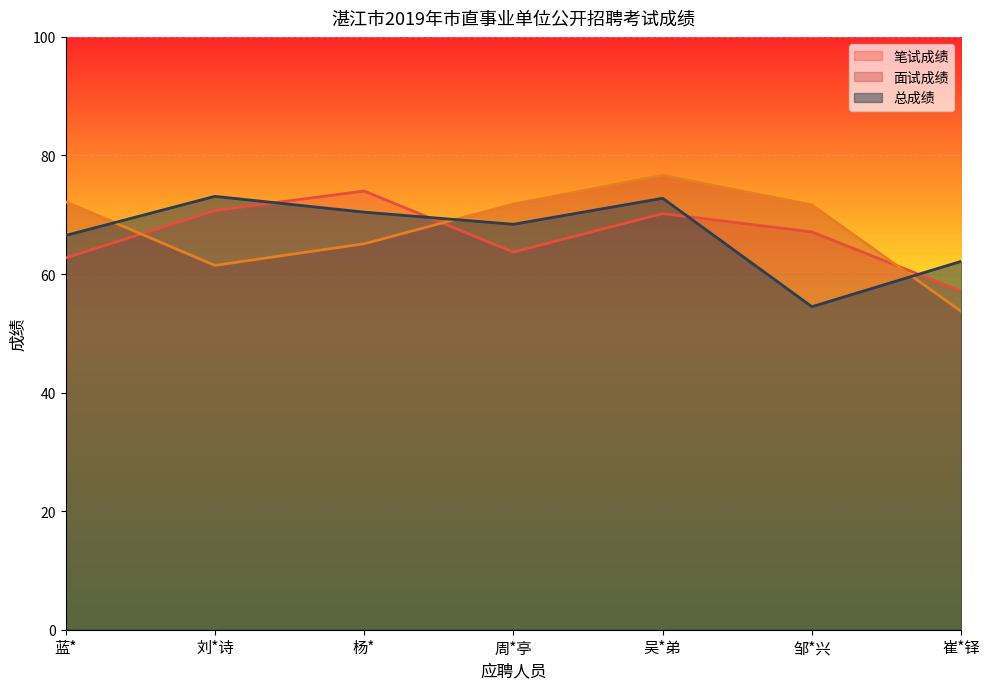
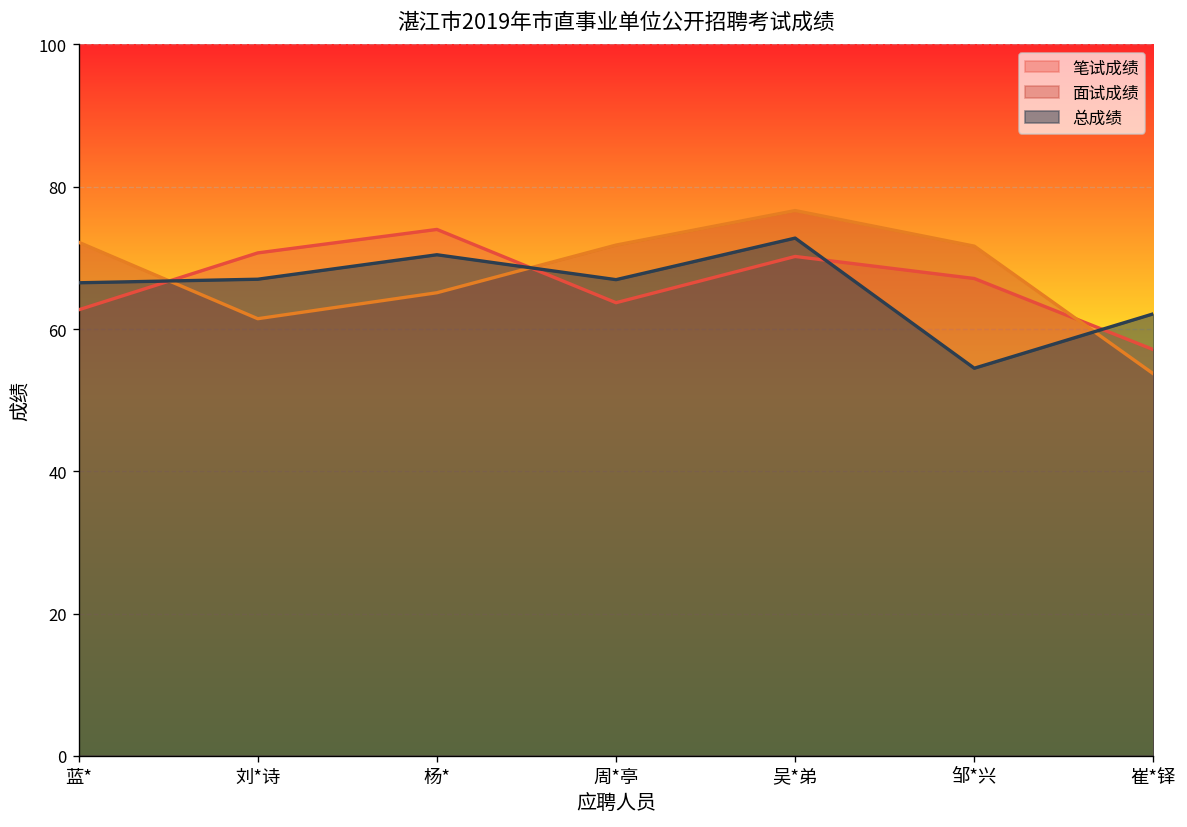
总成绩, 刘*诗: 73 -> 67
总成绩, 周*亭: 68 -> 67
